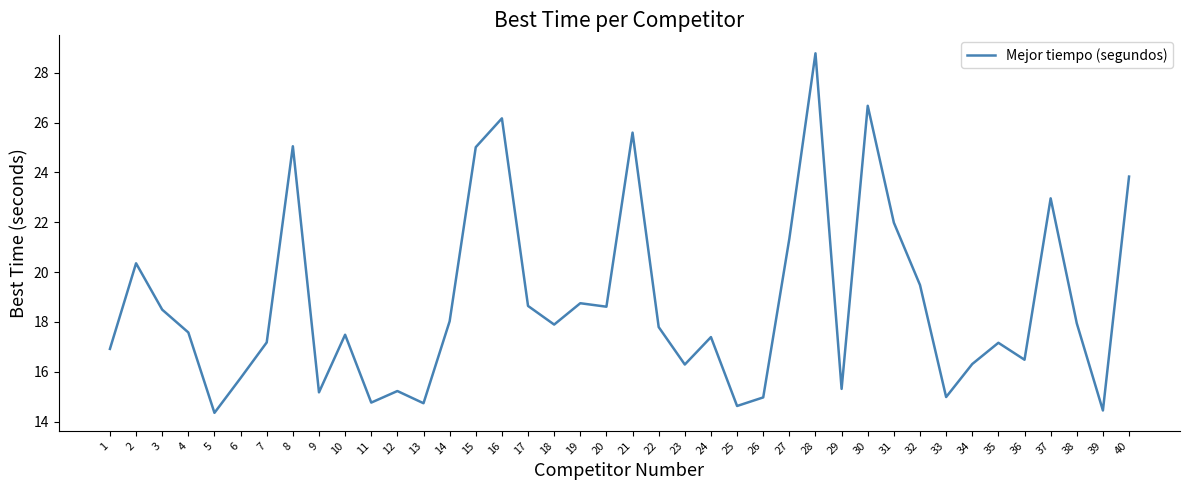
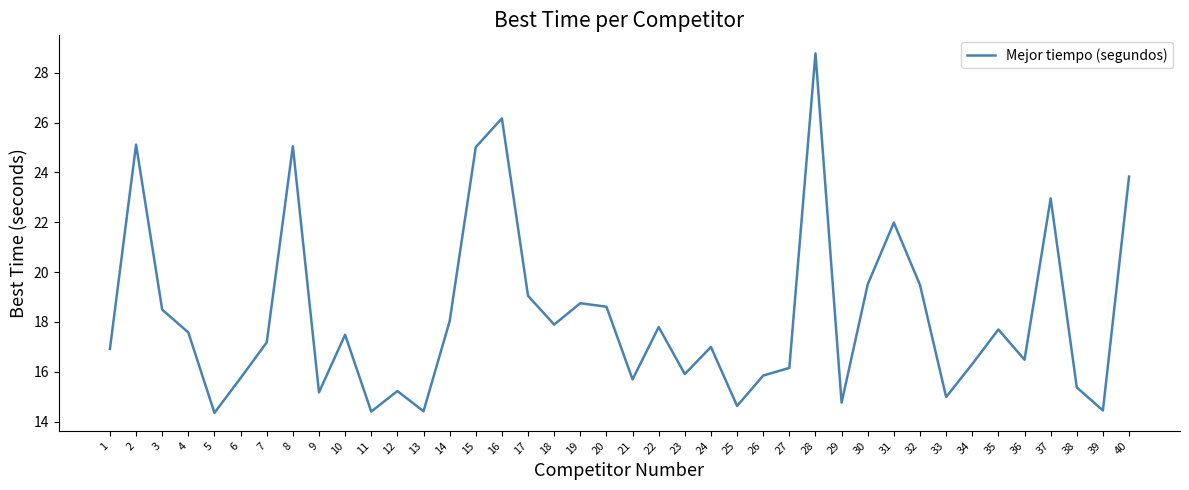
2: 20.4 -> 25.1
11: 14.8 -> 14.4
13: 14.7 -> 14.4
17: 18.6 -> 19.0
21: 25.6 -> 15.7
23: 16.3 -> 15.9
24: 17.4 -> 17.0
26: 15.0 -> 15.8
27: 21.3 -> 16.2
29: 15.3 -> 14.8
30: 26.7 -> 19.5
35: 17.2 -> 17.7
38: 17.9 -> 15.4
